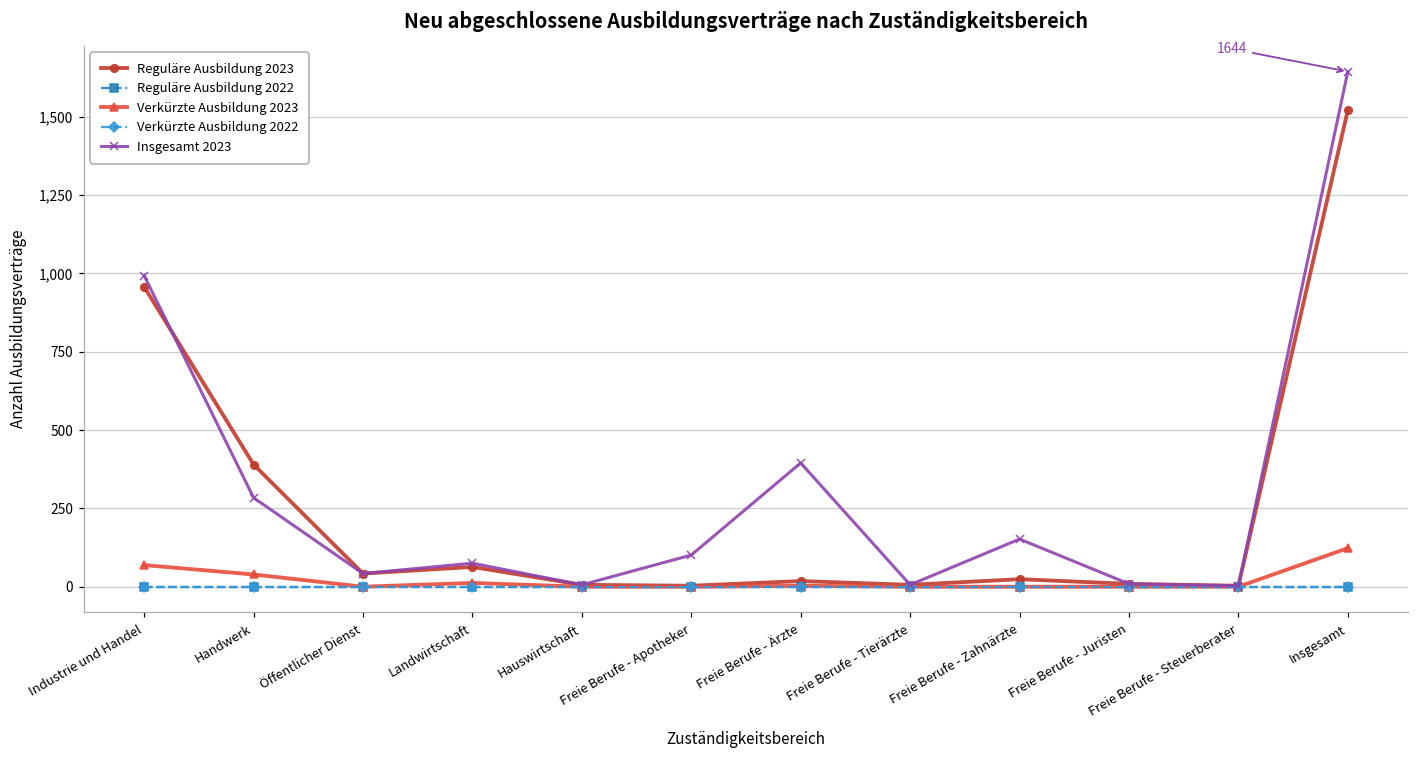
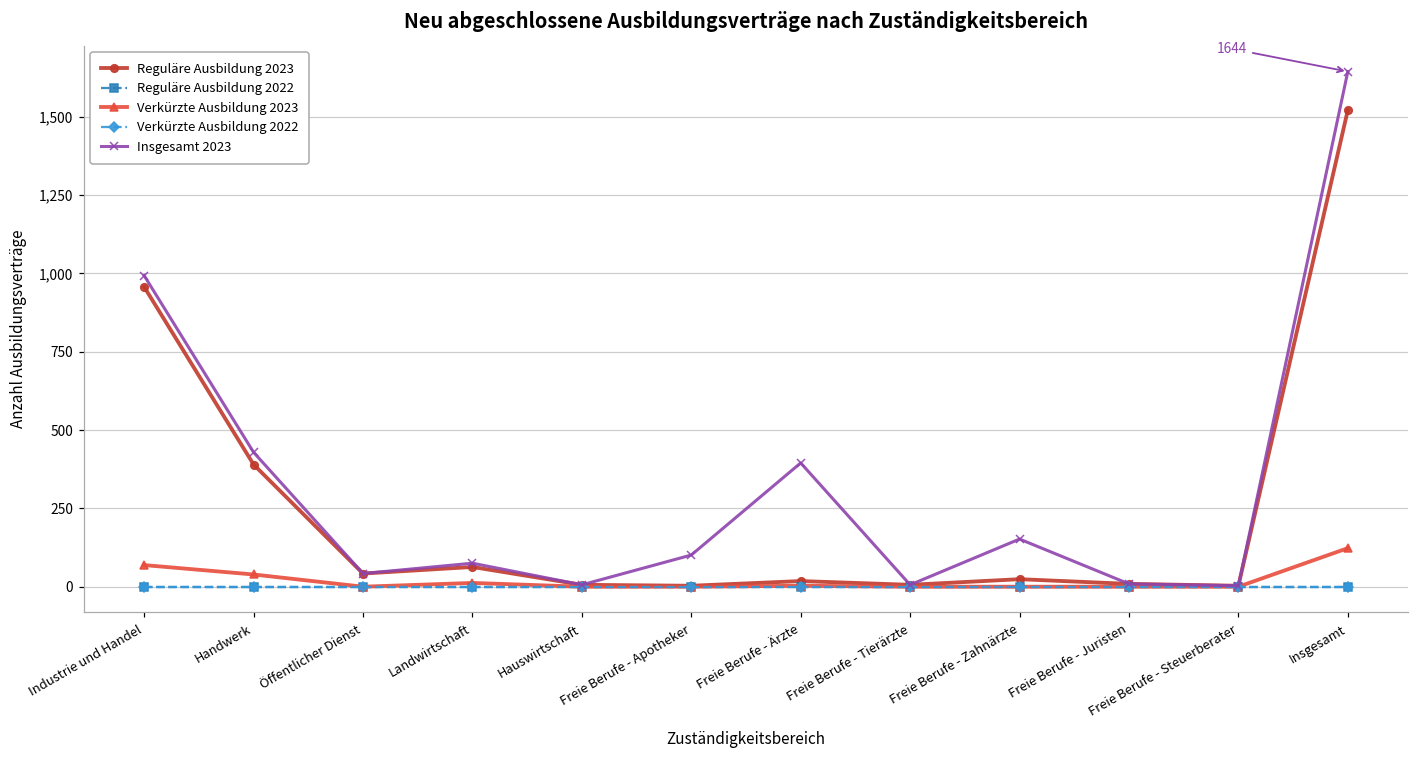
Insgesamt 2023, Handwerk: 280 -> 430
